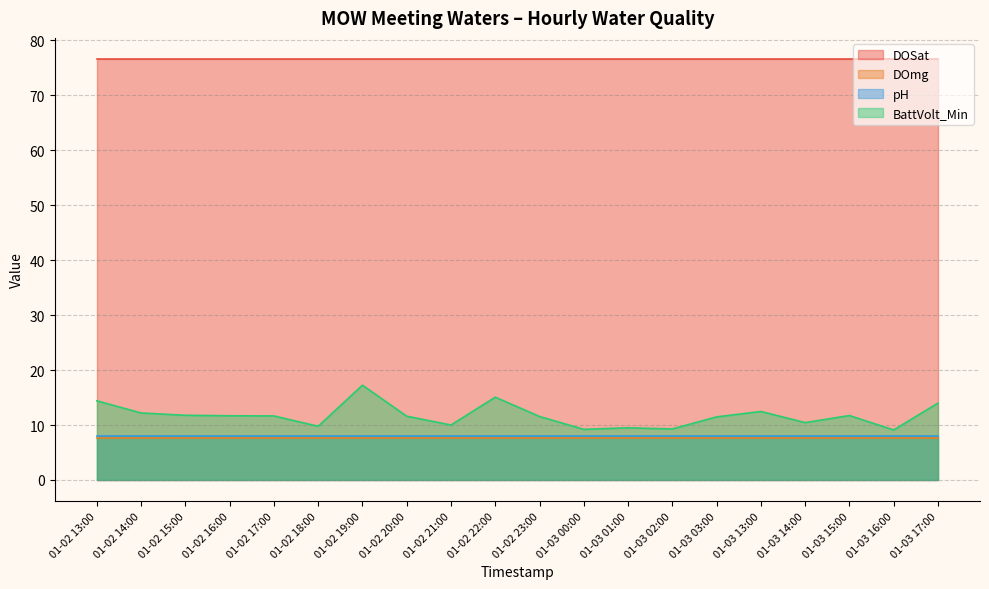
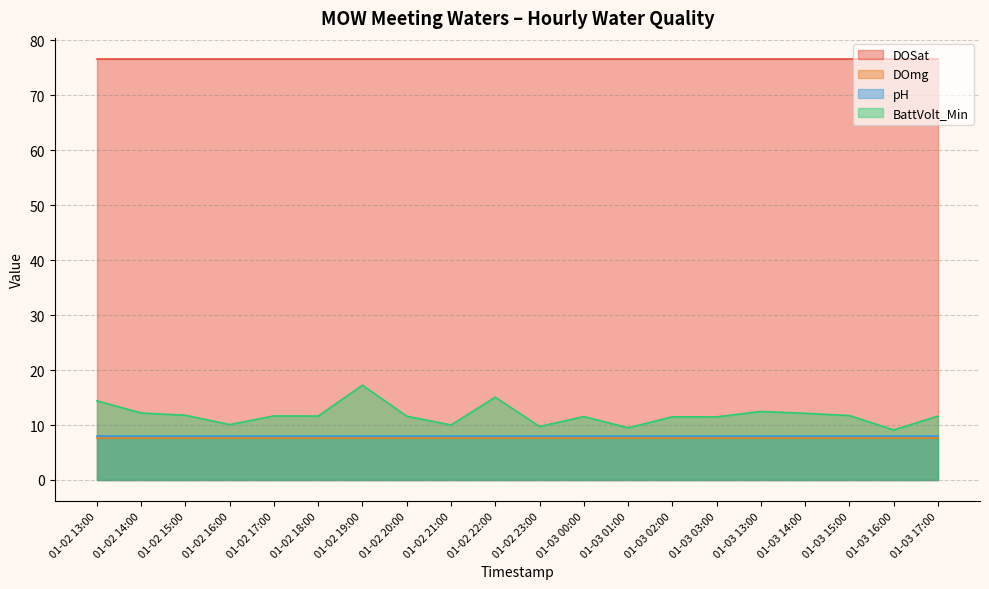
BattVolt_Min, 01-02 16:00: 12 -> 10
BattVolt_Min, 01-02 18:00: 10 -> 12
BattVolt_Min, 01-02 23:00: 12 -> 10
BattVolt_Min, 01-03 00:00: 9 -> 12
BattVolt_Min, 01-03 02:00: 9 -> 11
BattVolt_Min, 01-03 14:00: 10 -> 12
BattVolt_Min, 01-03 17:00: 14 -> 12
